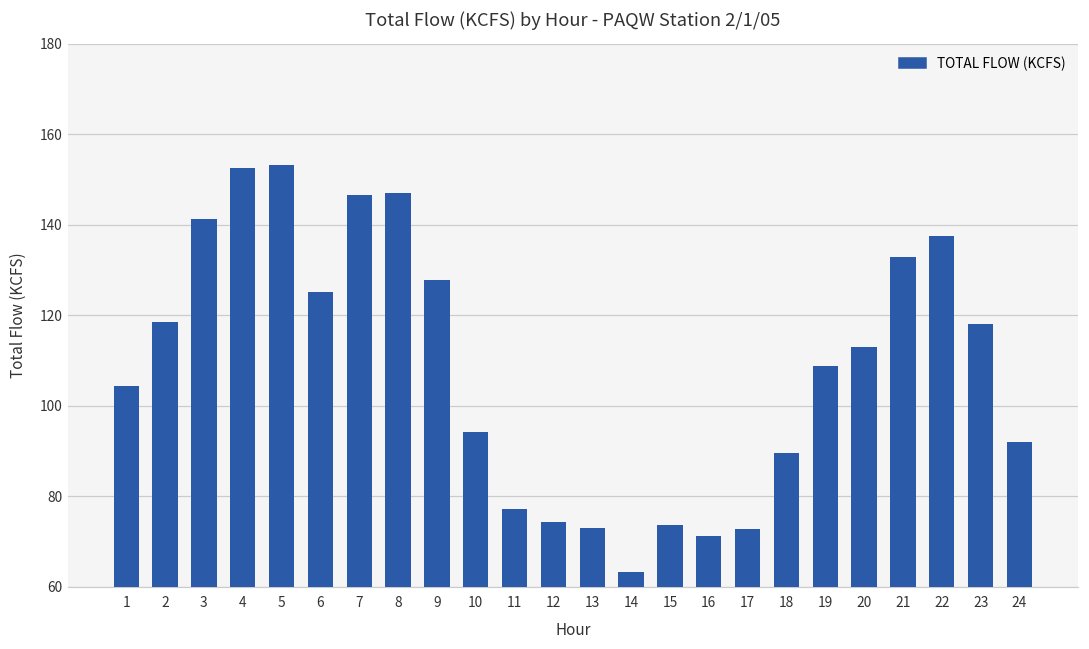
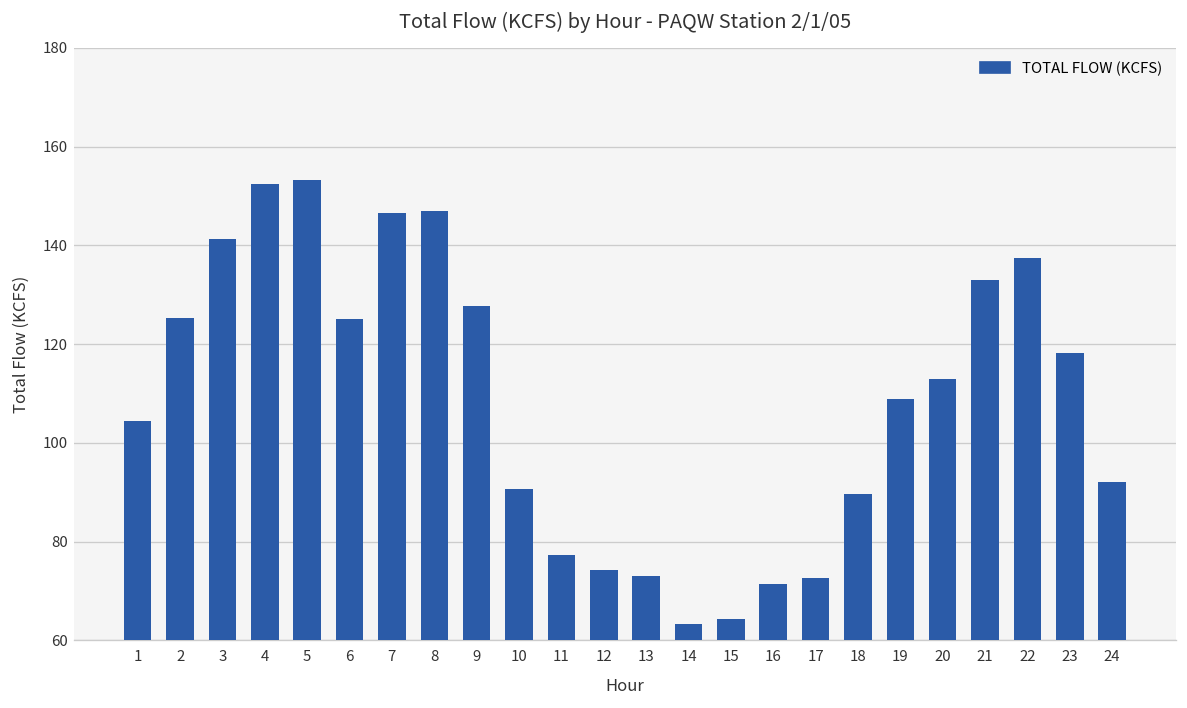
2: 119 -> 125
10: 94 -> 91
15: 74 -> 64
